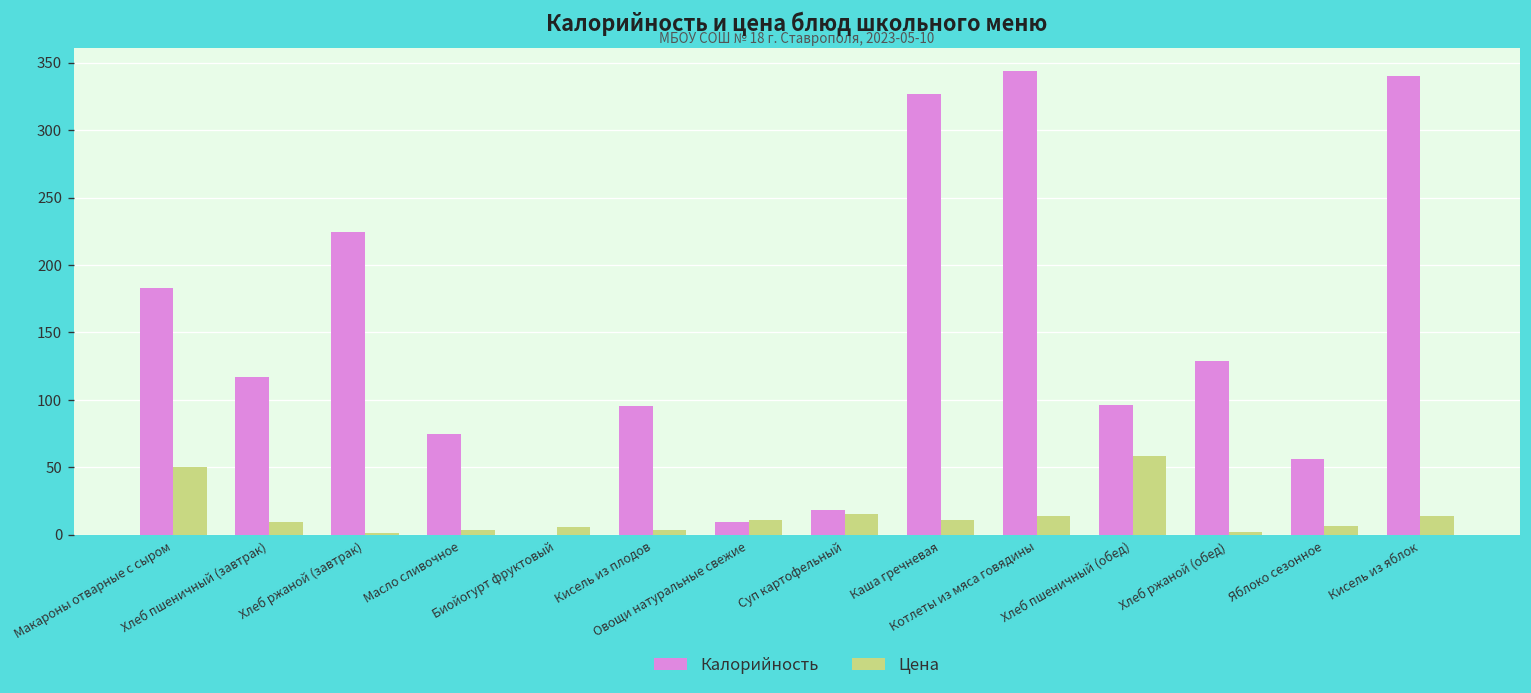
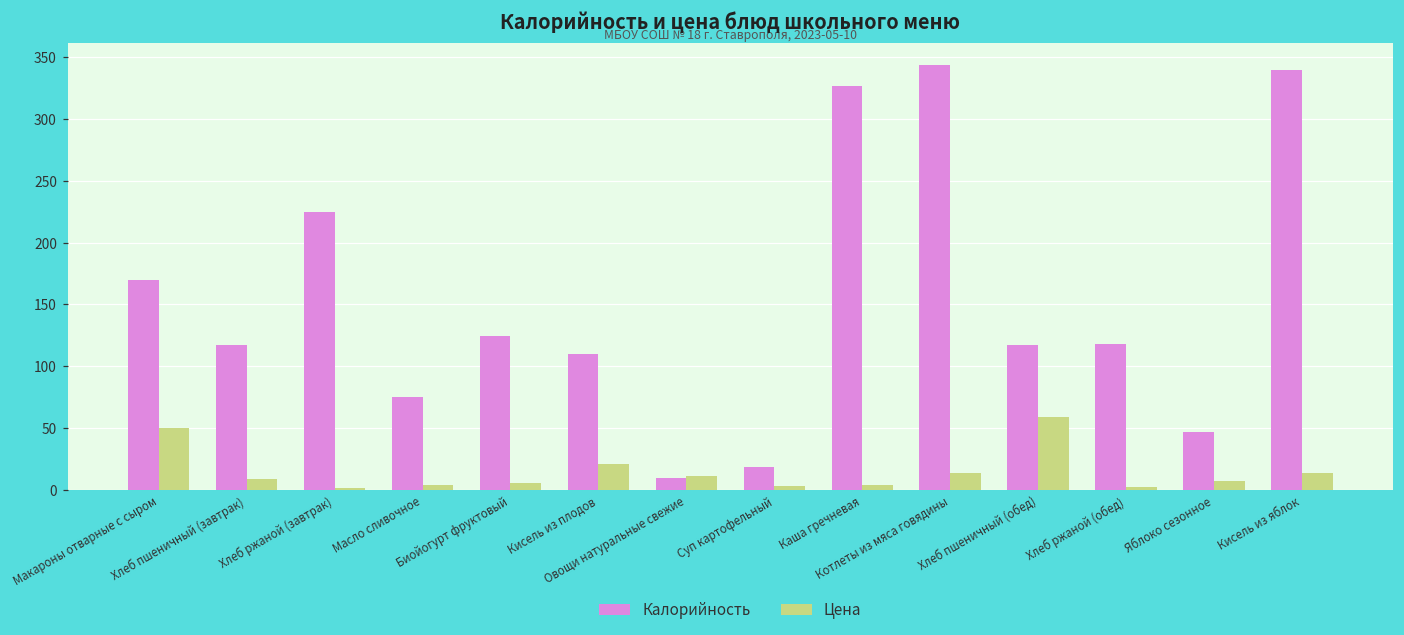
Калорийность, Макароны отварные с сыром: 183 -> 170
Калорийность, Биойогурт фруктовый: 0 -> 124
Калорийность, Кисель из плодов: 95 -> 110
Цена, Кисель из плодов: 4 -> 21
Цена, Суп картофельный: 15 -> 3
Цена, Каша гречневая: 11 -> 4
Калорийность, Хлеб пшеничный (обед): 96 -> 117
Калорийность, Хлеб ржаной (обед): 129 -> 118
Калорийность, Яблоко сезонное: 56 -> 47
